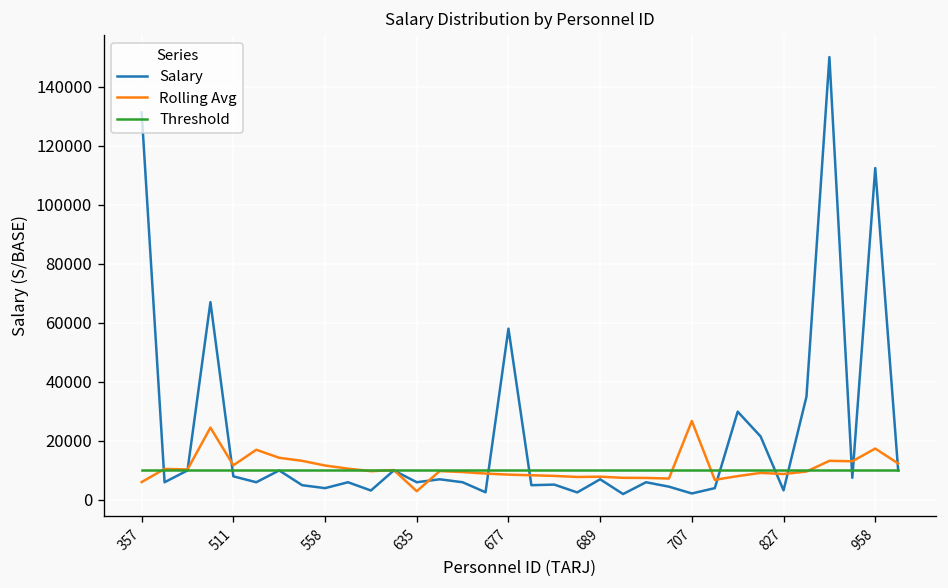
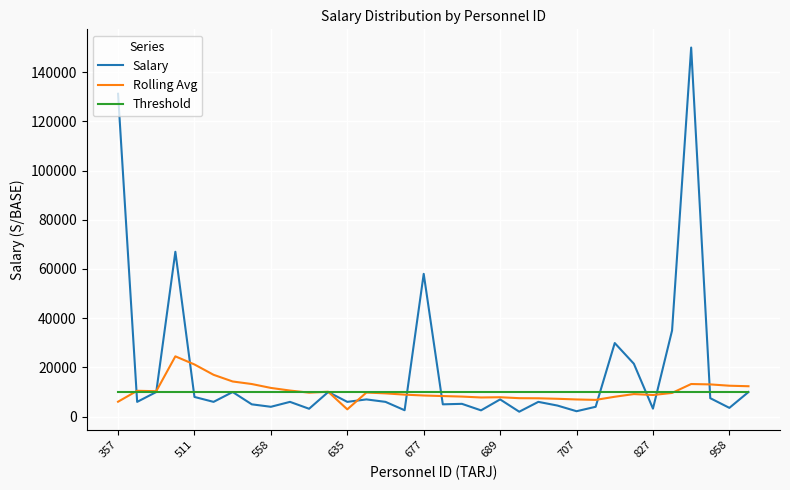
Rolling Avg, 511: 12000 -> 21000
Rolling Avg, 707: 27000 -> 7000
Salary, 958: 112000 -> 4000
Rolling Avg, 958: 17000 -> 13000
